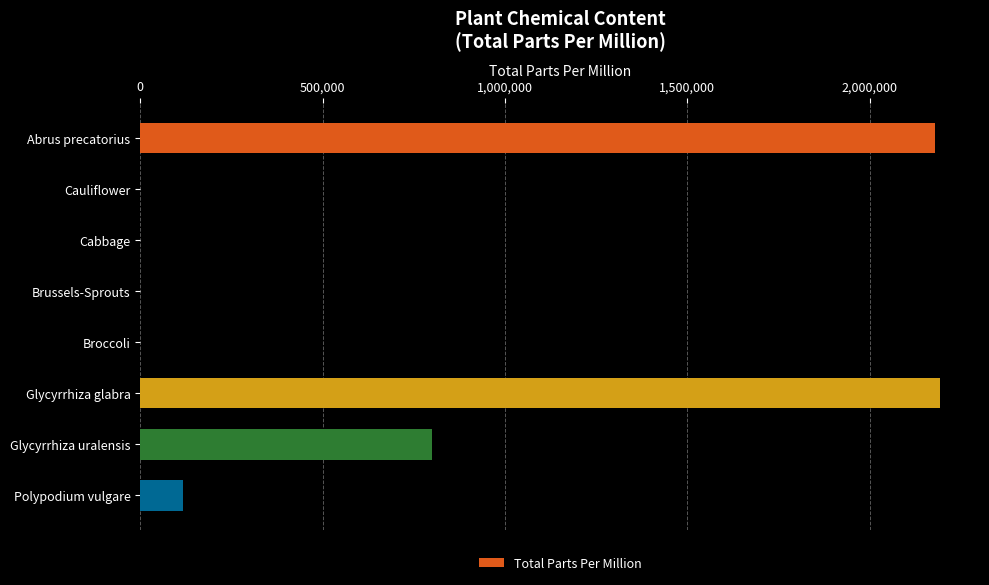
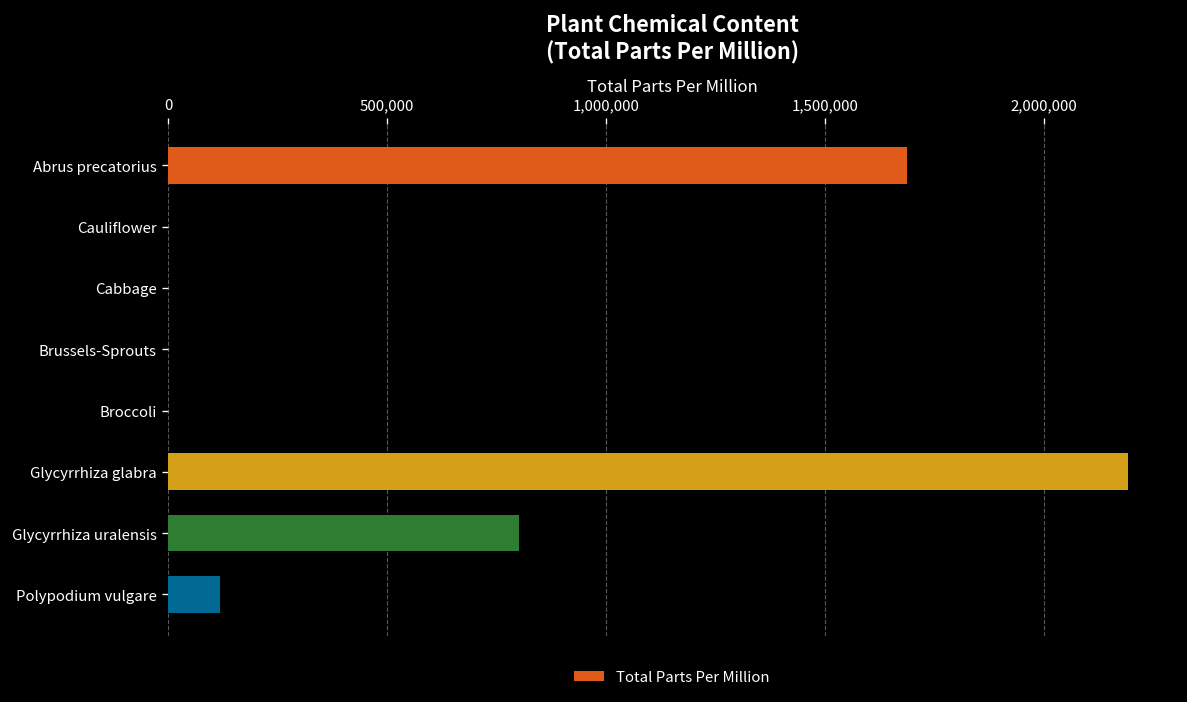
Abrus precatorius: 2,180,000 -> 1,690,000
